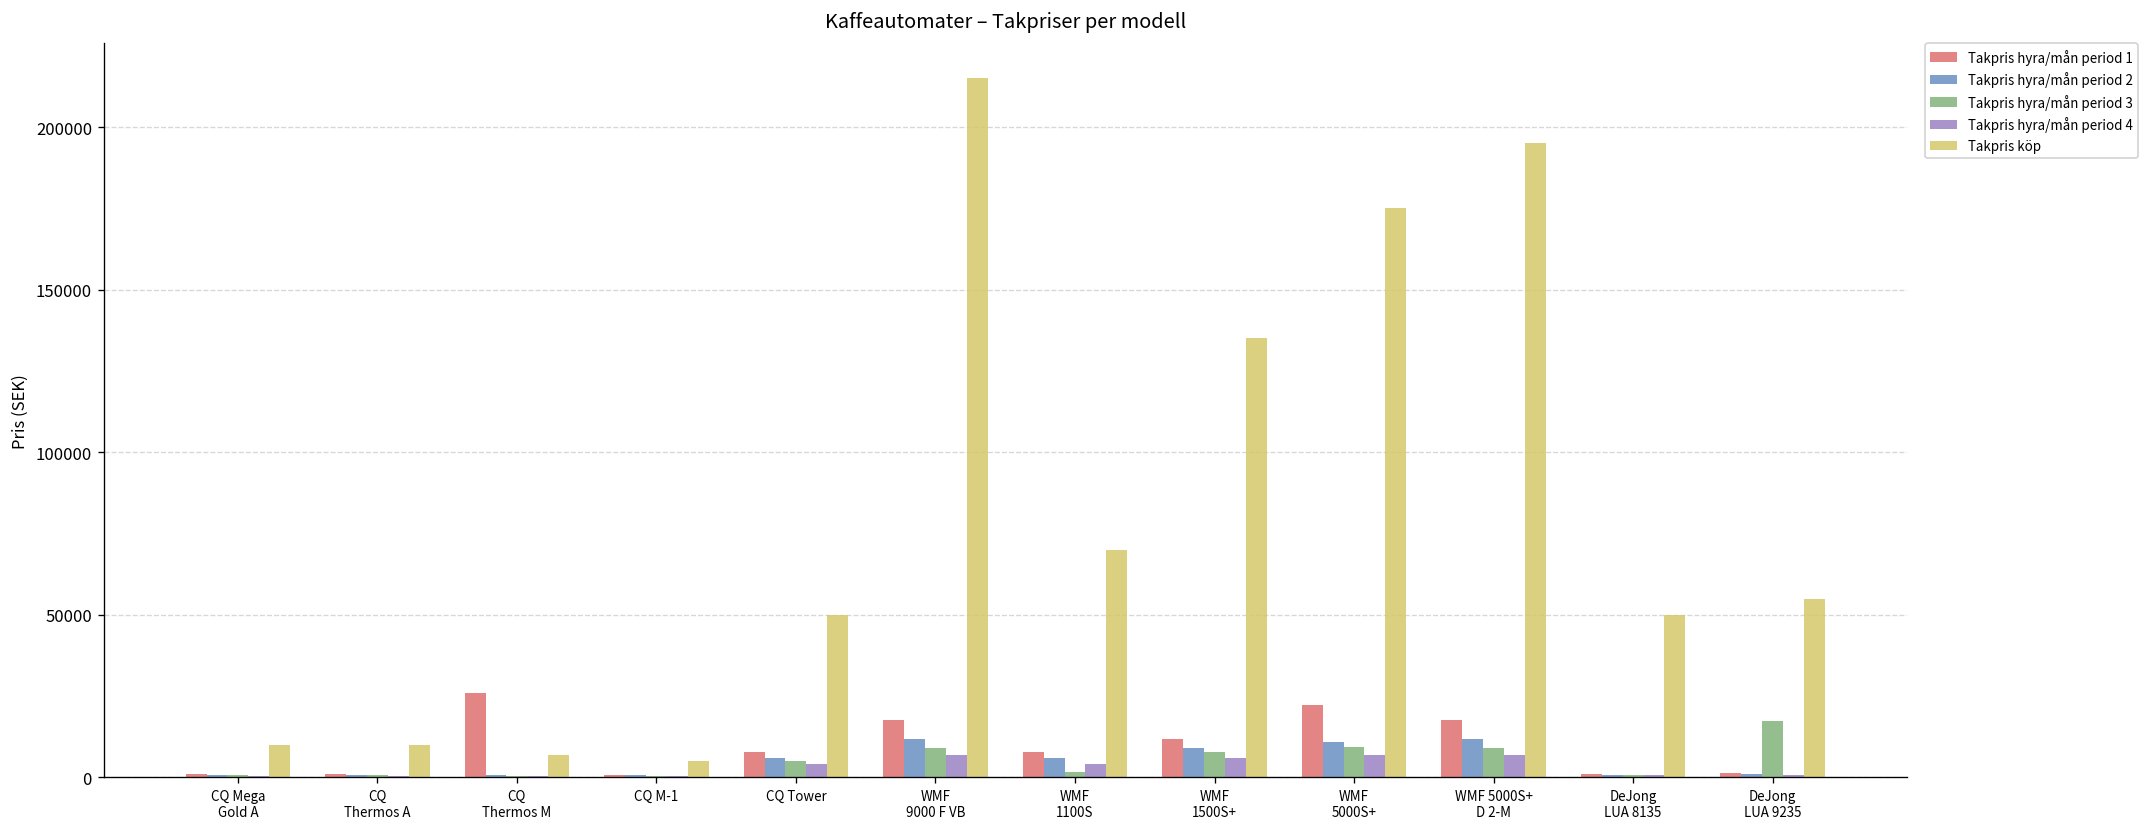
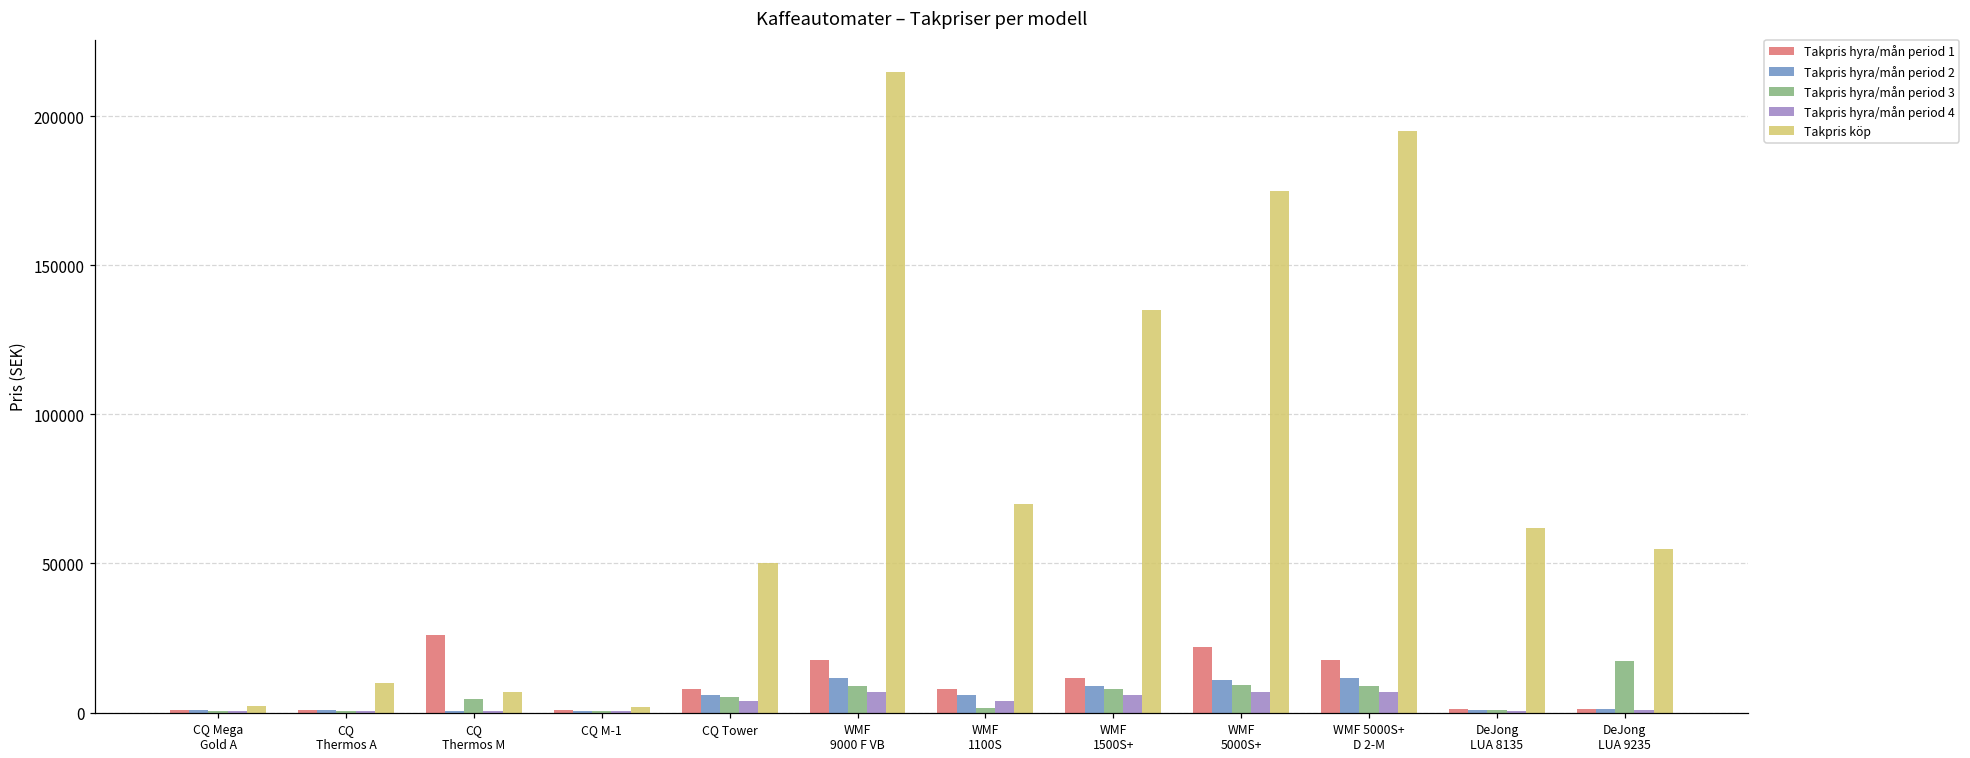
Takpris köp, CQ Mega Gold A: 10000 -> 2000
Takpris hyra/mån period 3, CQ Thermos M: 1000 -> 5000
Takpris köp, CQ M-1: 5000 -> 2000
Takpris köp, DeJong LUA 8135: 50000 -> 62000
